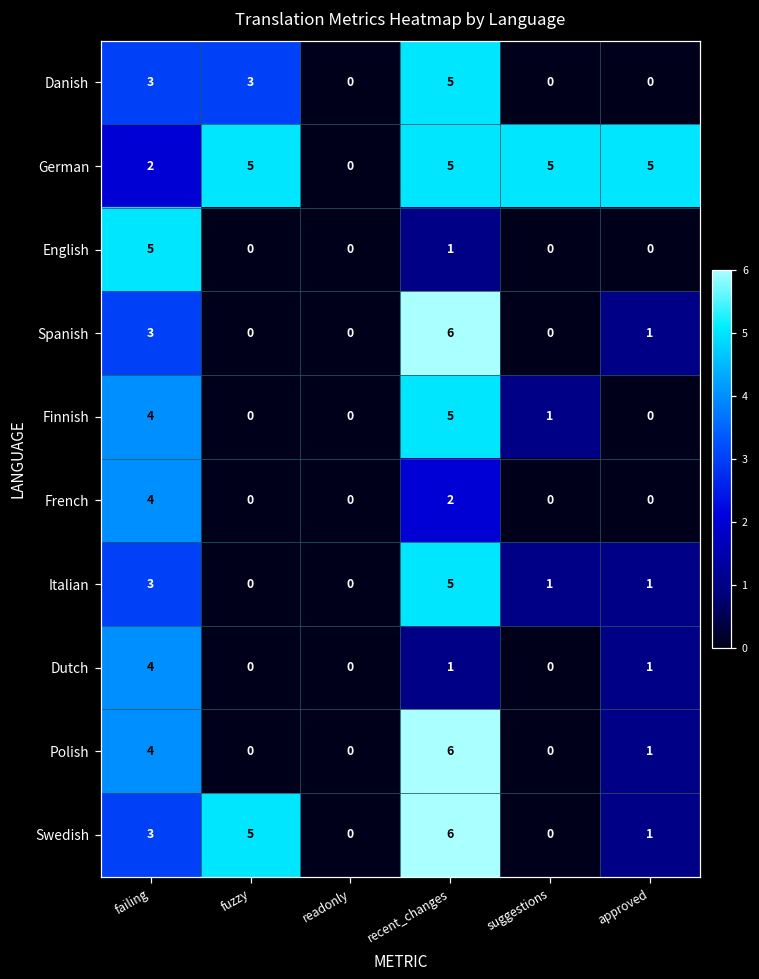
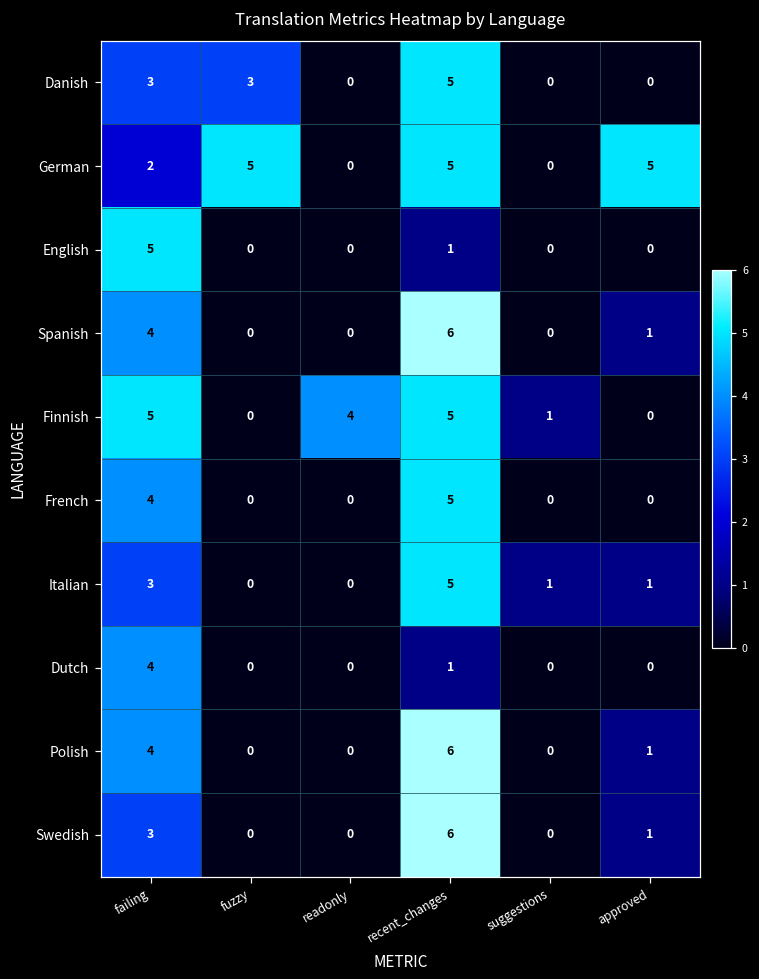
German, suggestions: 5 -> 0
Spanish, failing: 3 -> 4
Finnish, failing: 4 -> 5
Finnish, readonly: 0 -> 4
French, recent_changes: 2 -> 5
Dutch, approved: 1 -> 0
Swedish, fuzzy: 5 -> 0
